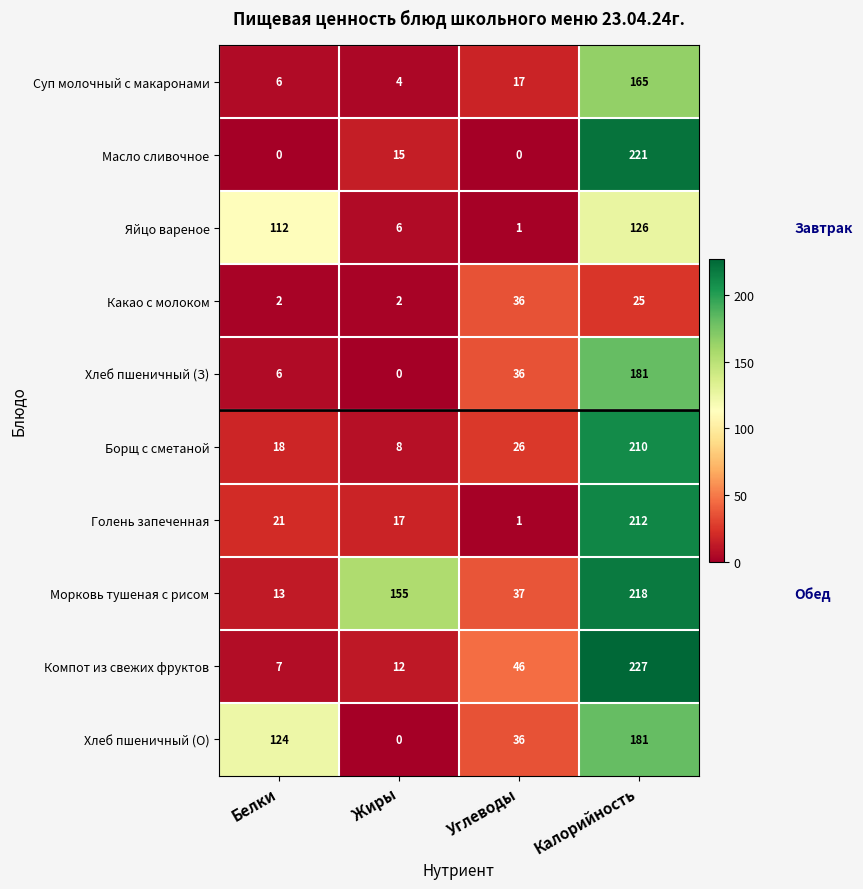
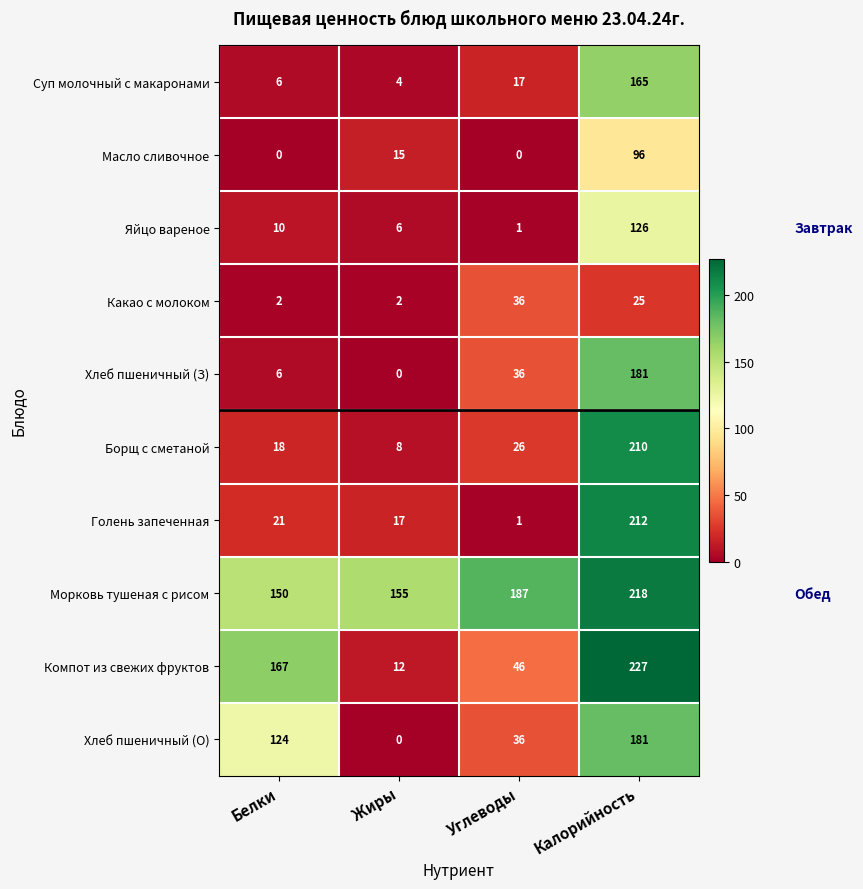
Масло сливочное, Калорийность: 221 -> 96
Яйцо вареное, Белки: 112 -> 10
Морковь тушеная с рисом, Белки: 13 -> 150
Морковь тушеная с рисом, Углеводы: 37 -> 187
Компот из свежих фруктов, Белки: 7 -> 167
